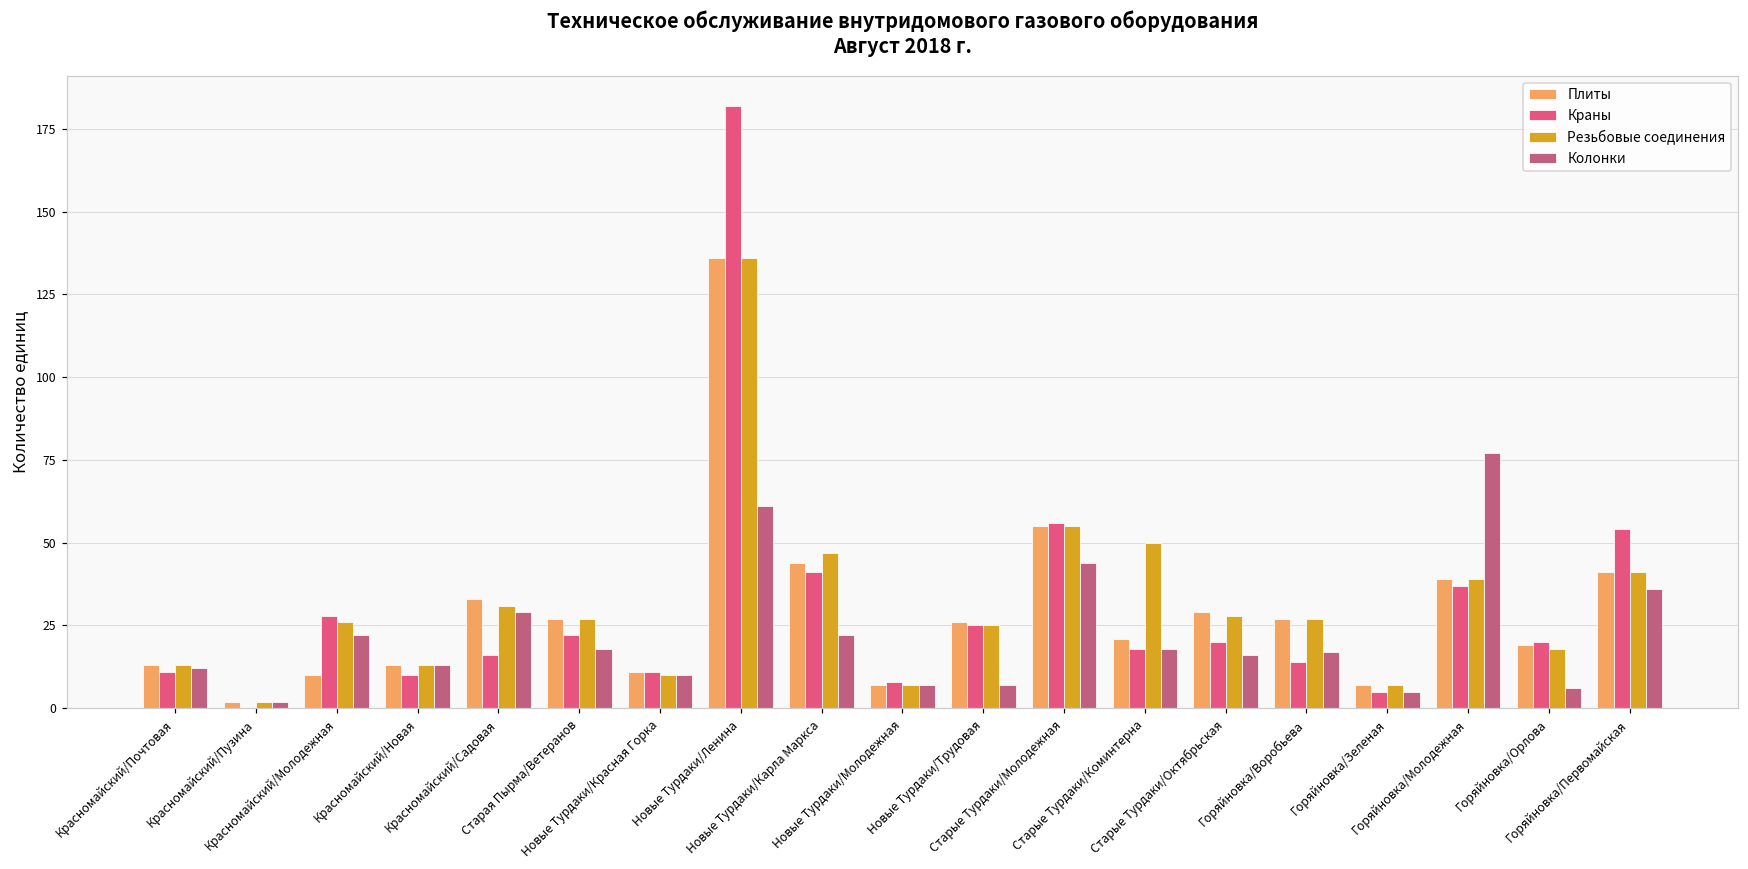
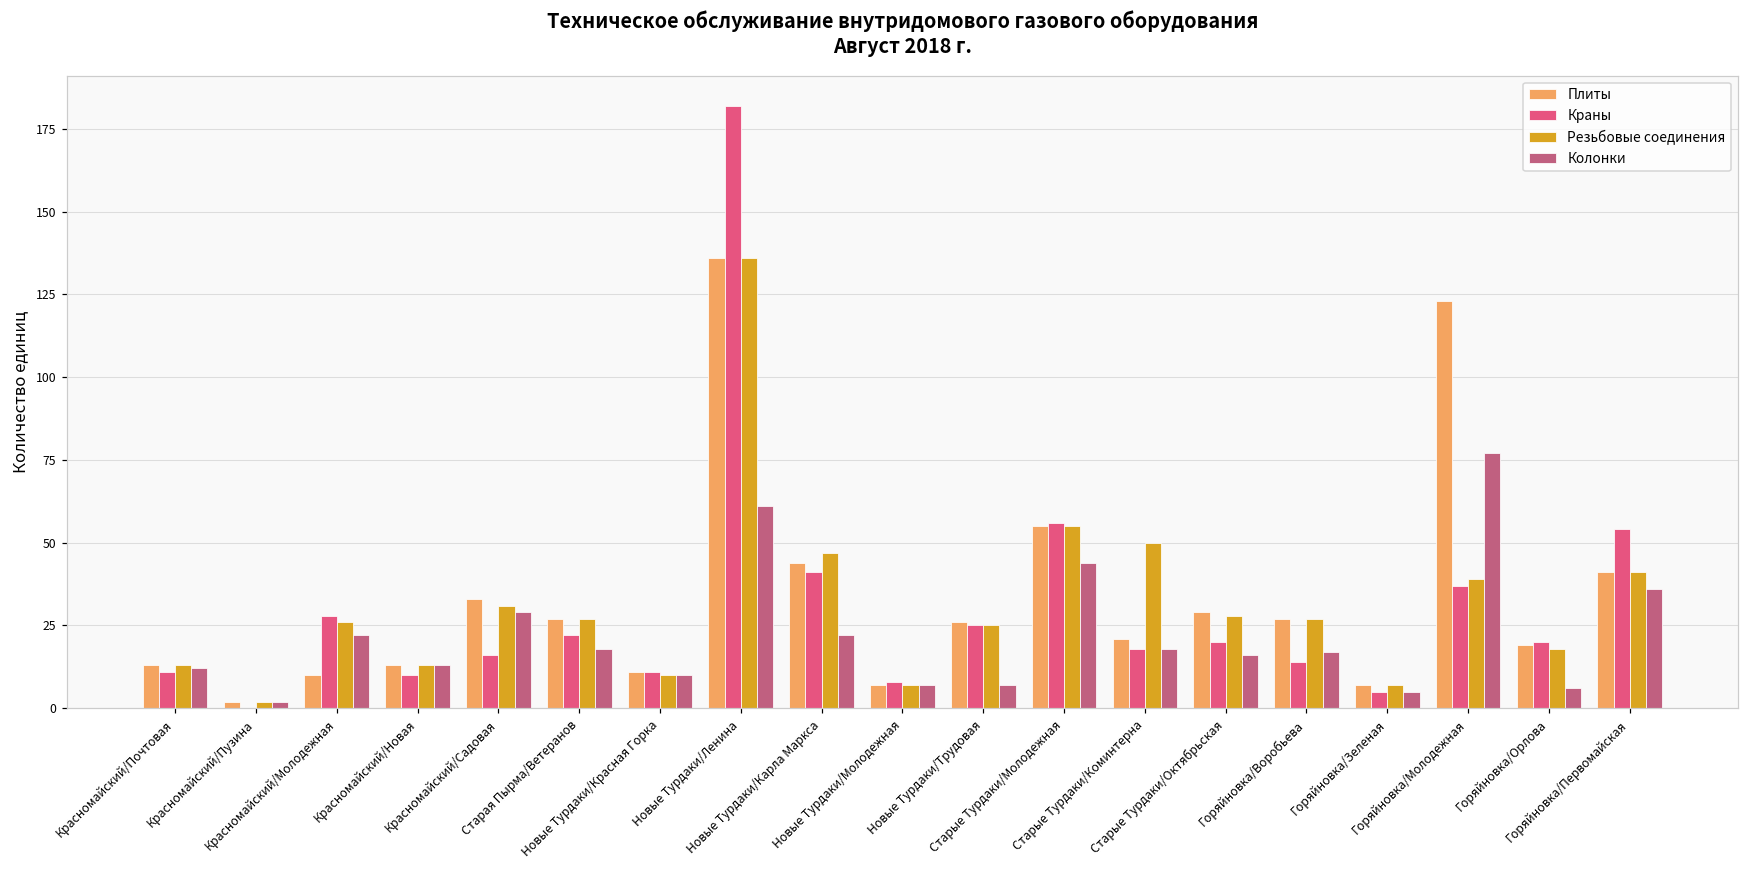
Плиты, Горяйновка/Молодежная: 39 -> 123
